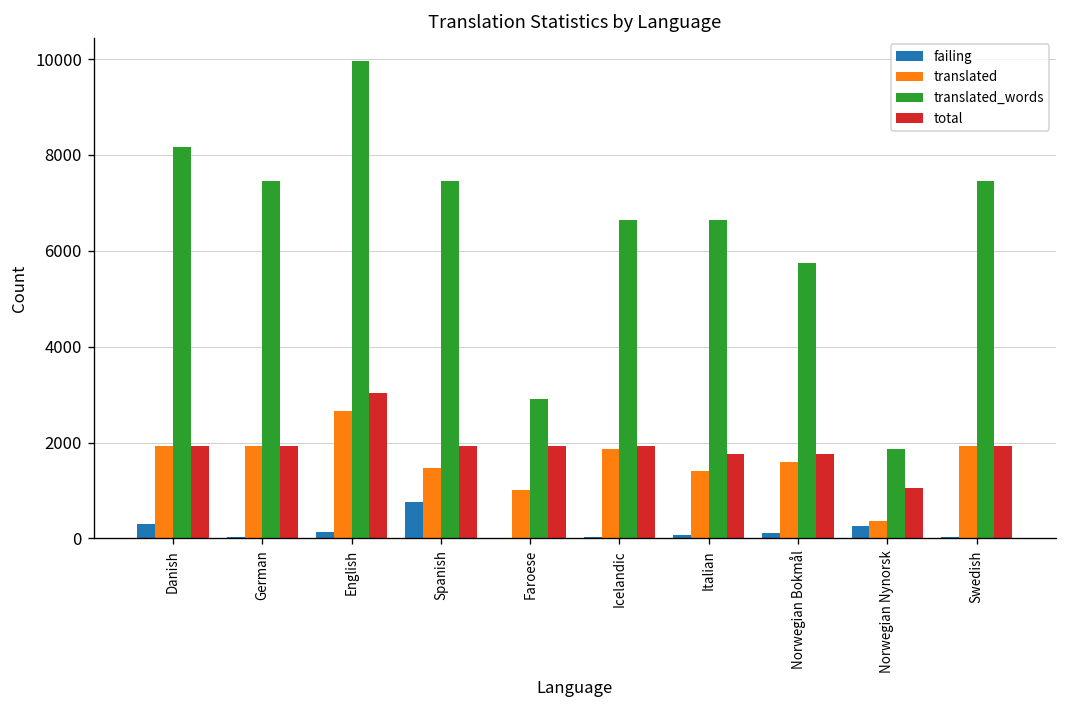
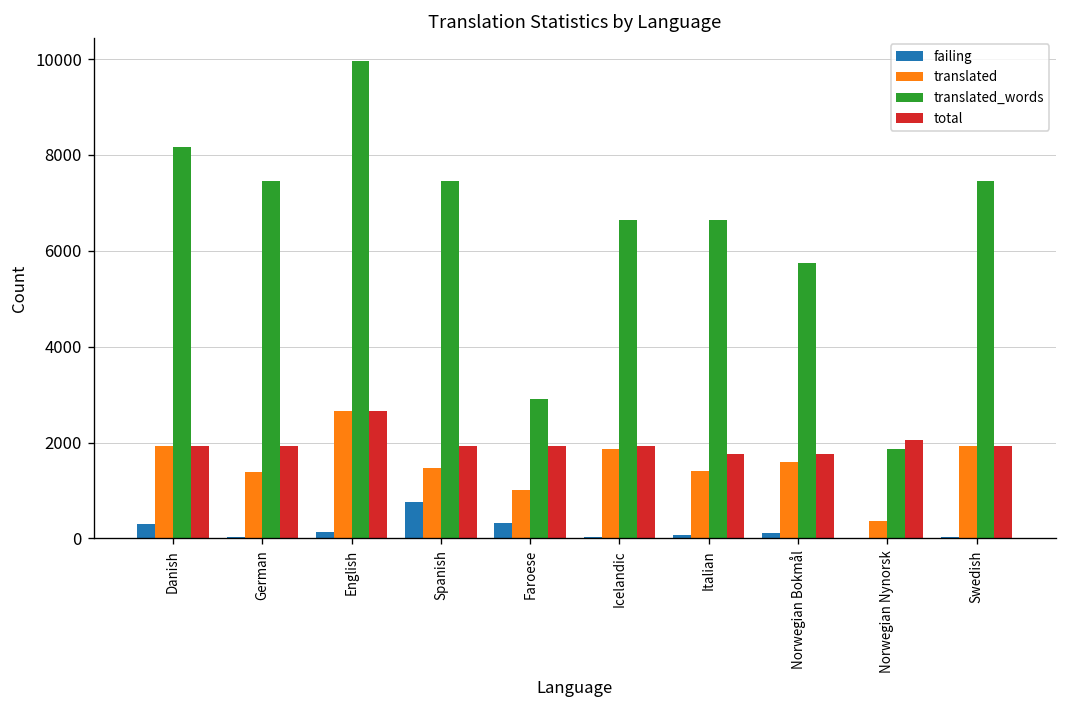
translated, German: 1900 -> 1400
total, English: 3000 -> 2700
failing, Faroese: 0 -> 300
failing, Norwegian Nynorsk: 300 -> 0
total, Norwegian Nynorsk: 1100 -> 2000
